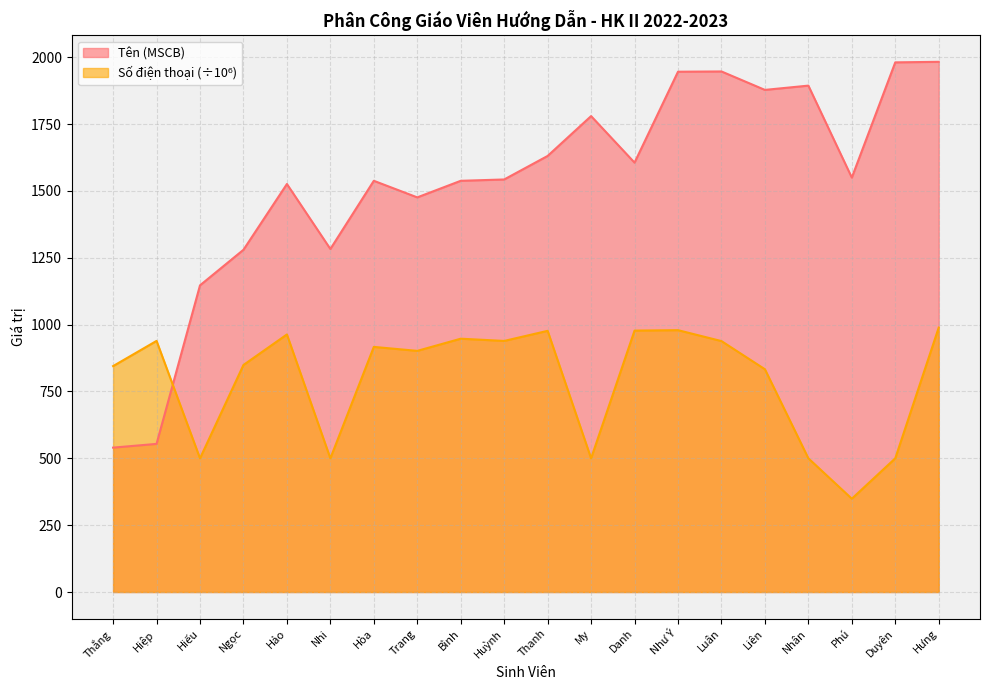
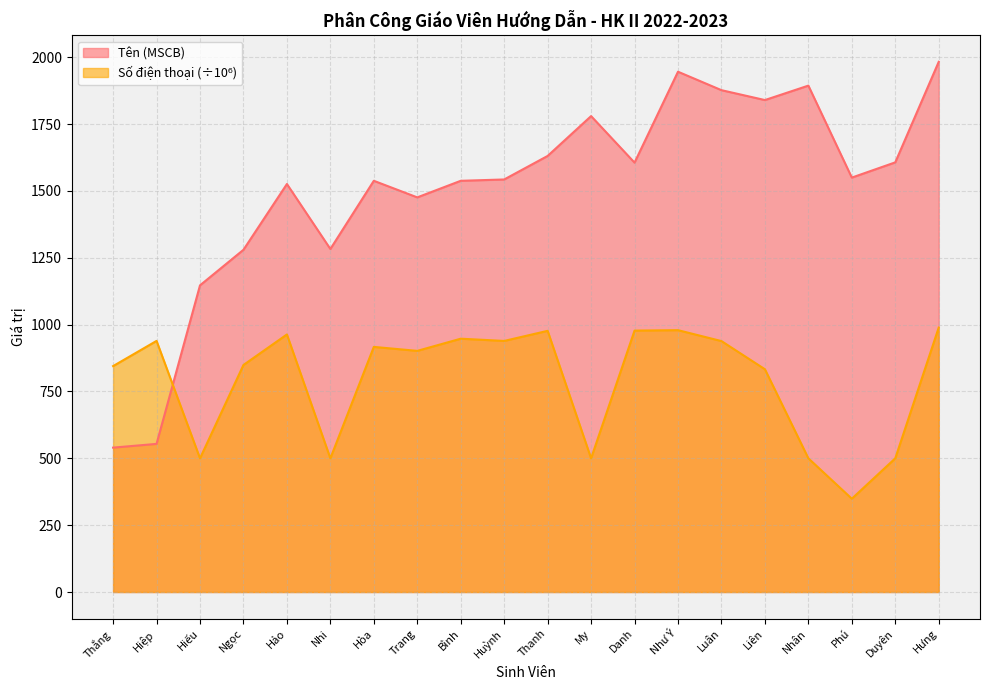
Tên (MSCB), Luân: 1950 -> 1880
Tên (MSCB), Liên: 1880 -> 1840
Tên (MSCB), Duyên: 1980 -> 1610
